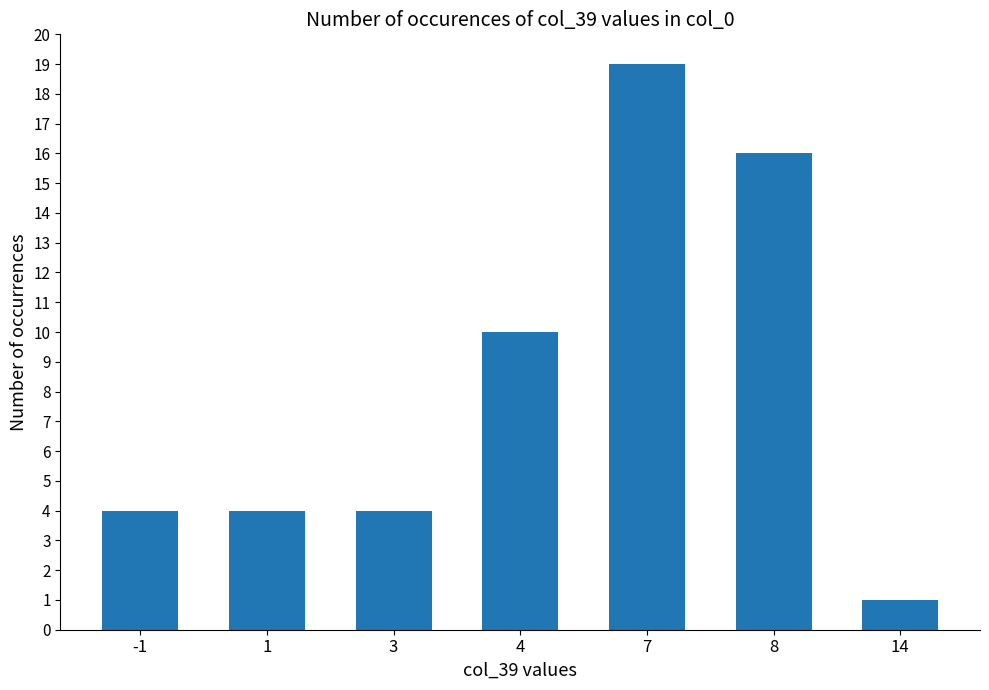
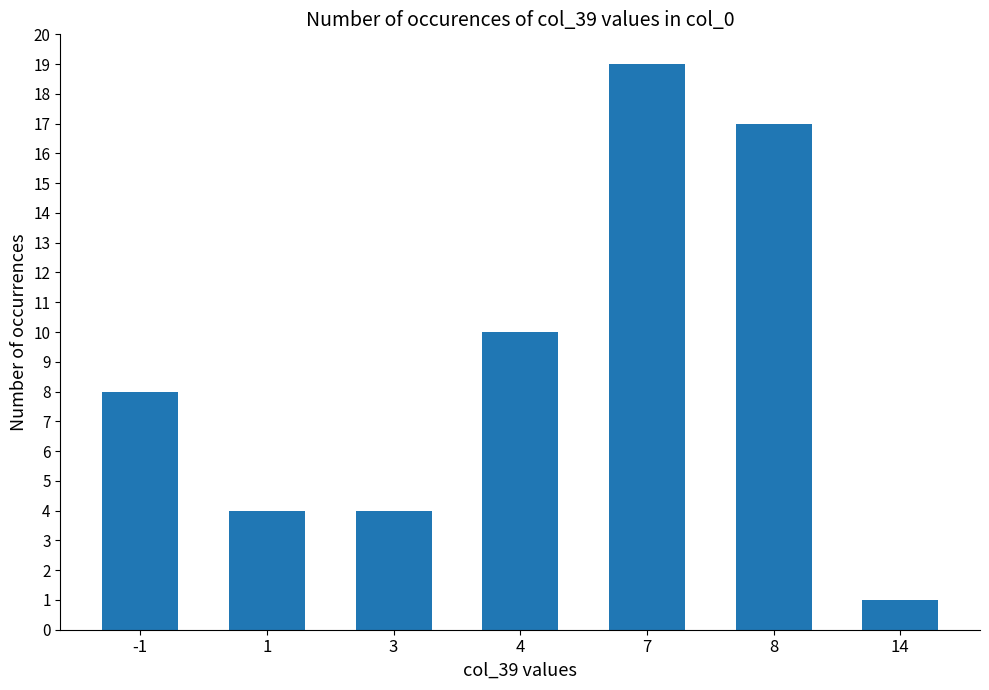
-1: 4 -> 8
8: 16 -> 17
